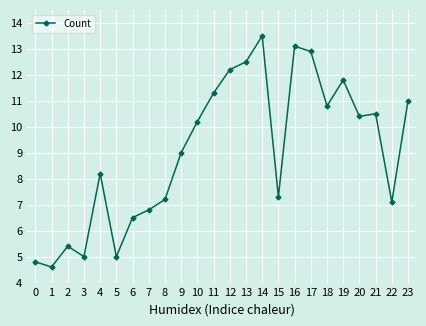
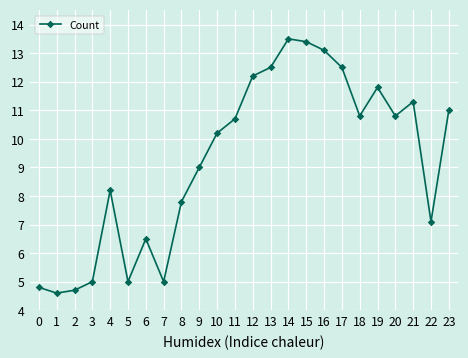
2: 5.4 -> 4.7
7: 6.8 -> 5.0
8: 7.2 -> 7.8
11: 11.3 -> 10.7
15: 7.3 -> 13.4
17: 12.9 -> 12.5
20: 10.4 -> 10.8
21: 10.5 -> 11.3
